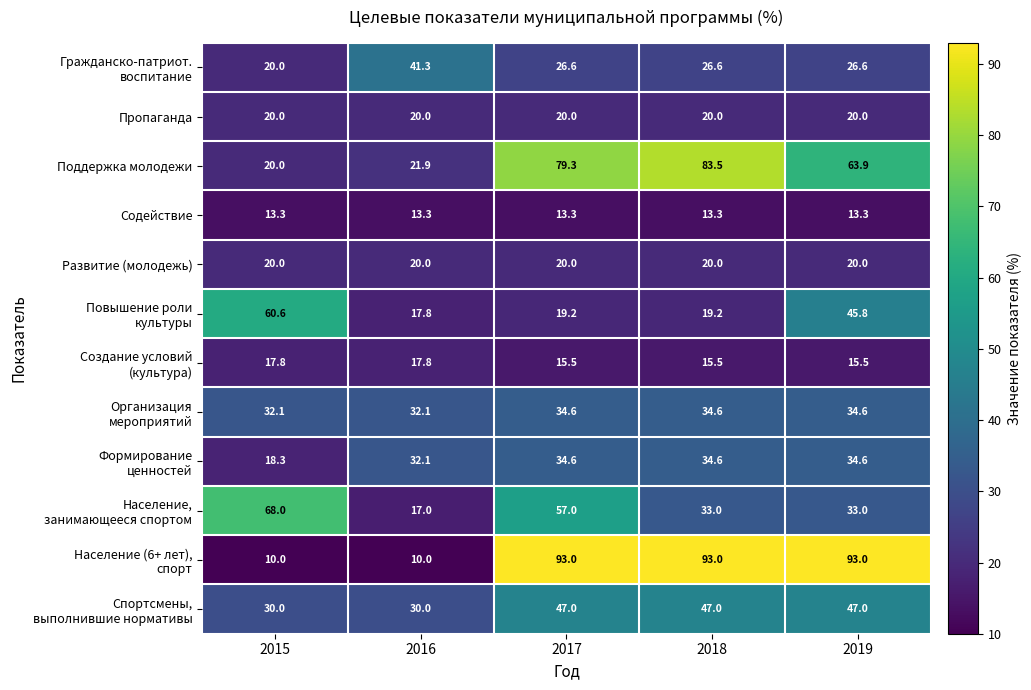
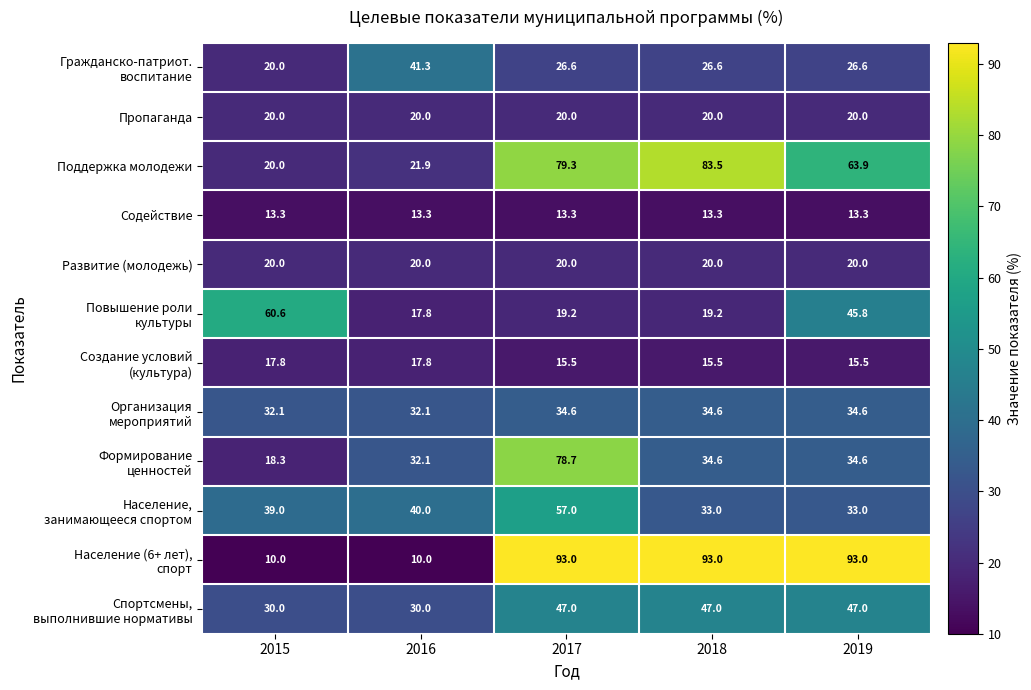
Формирование ценностей, 2017: 34.6 -> 78.7
Население, занимающееся спортом, 2015: 68.0 -> 39.0
Население, занимающееся спортом, 2016: 17.0 -> 40.0
